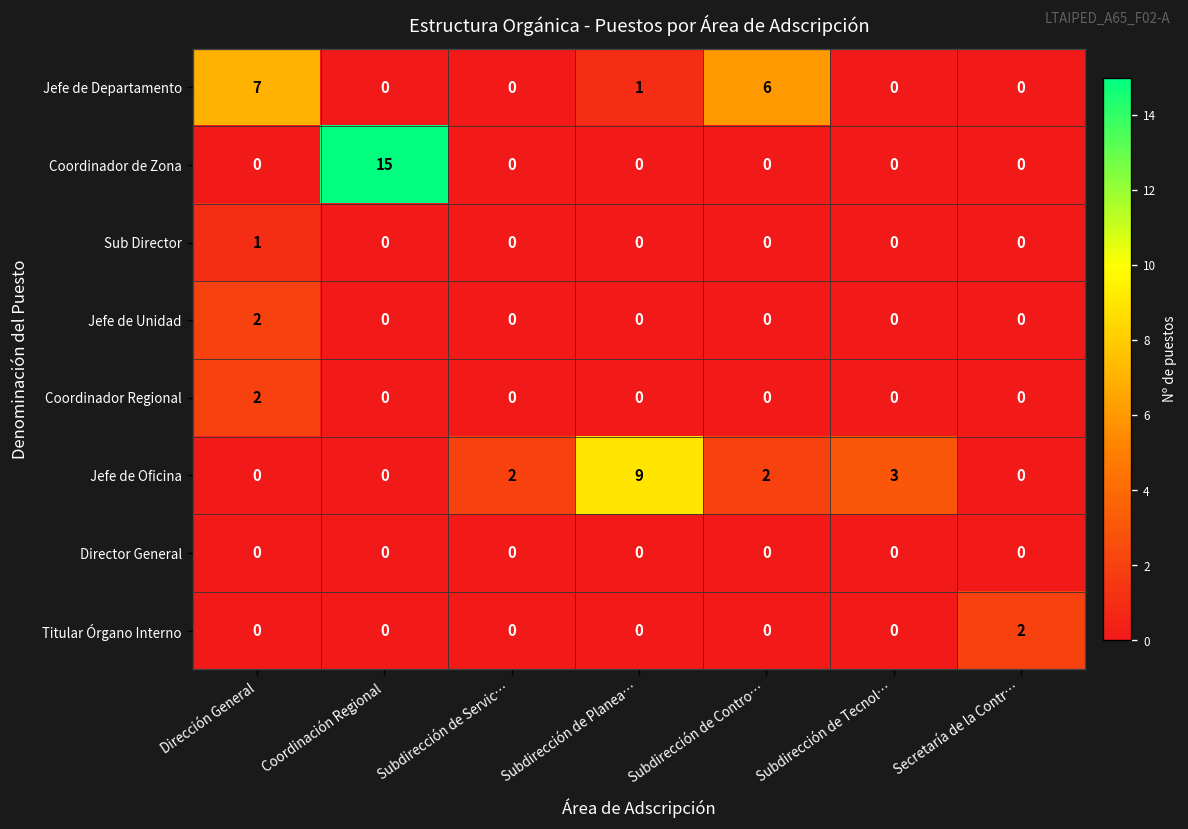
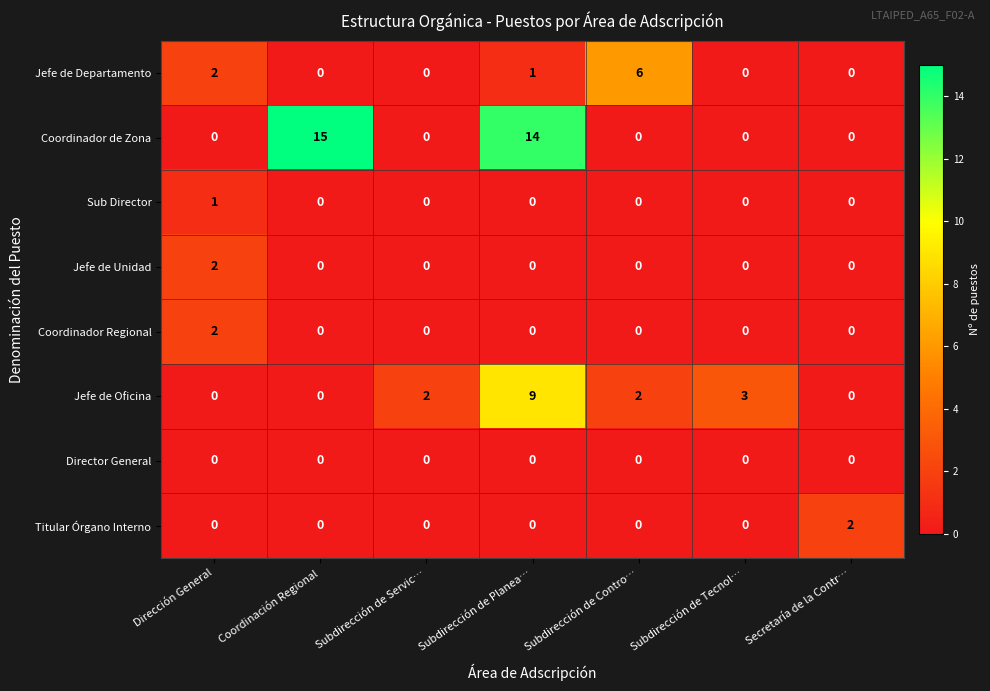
Jefe de Departamento, Dirección General: 7 -> 2
Coordinador de Zona, Subdirección de Planea…: 0 -> 14
